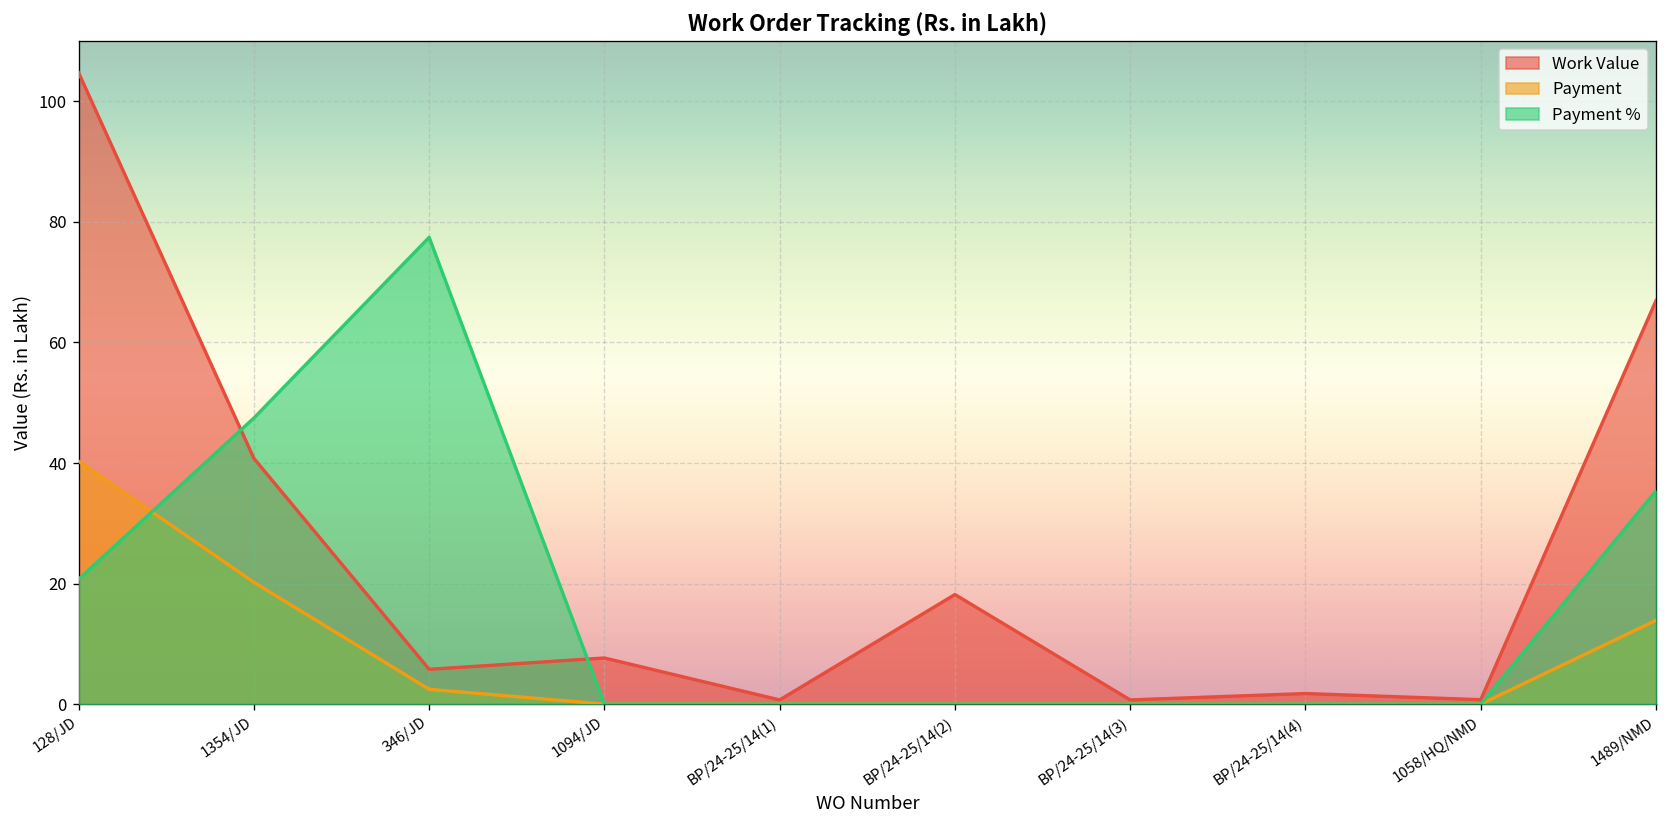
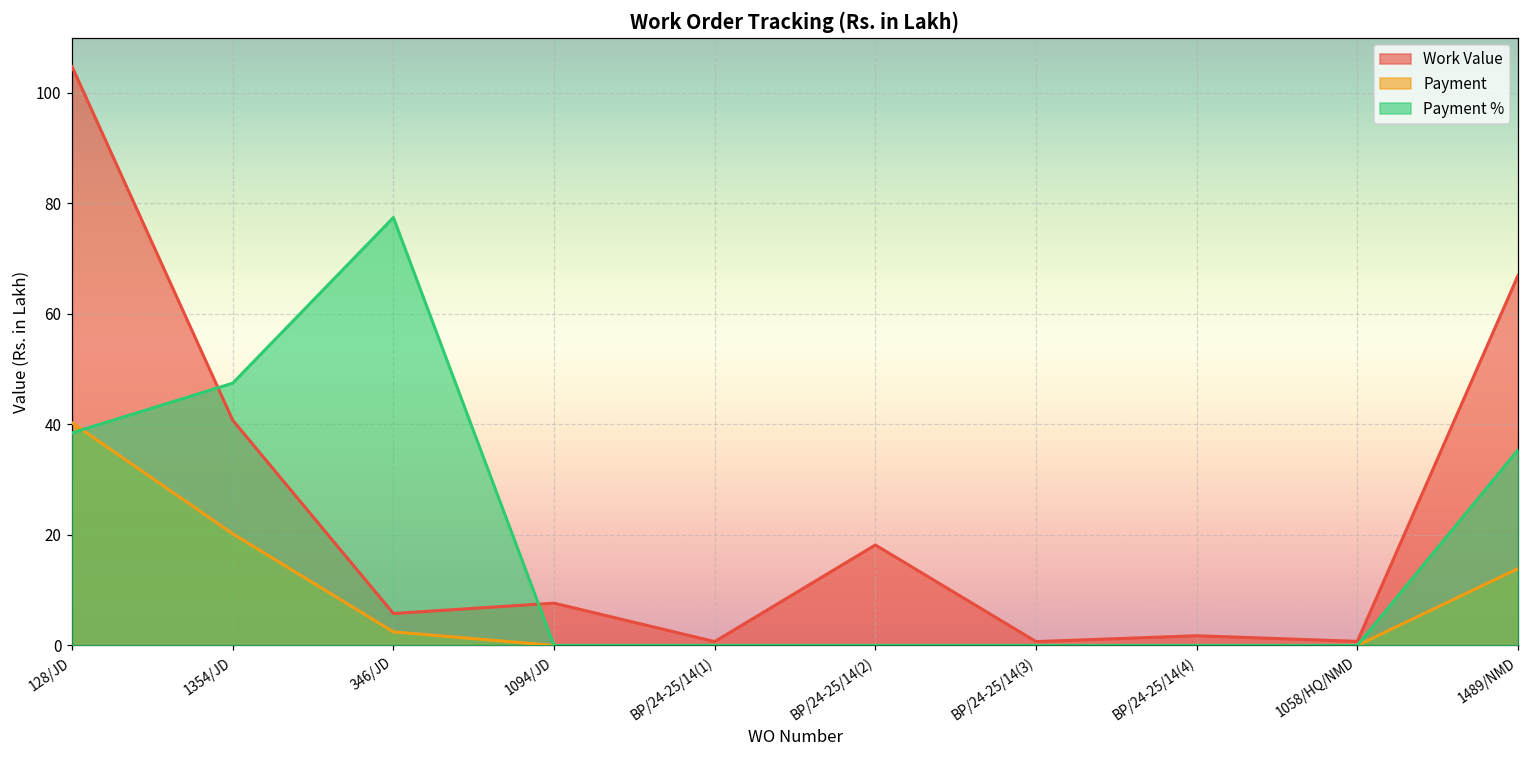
Payment %, 128/JD: 21 -> 38
